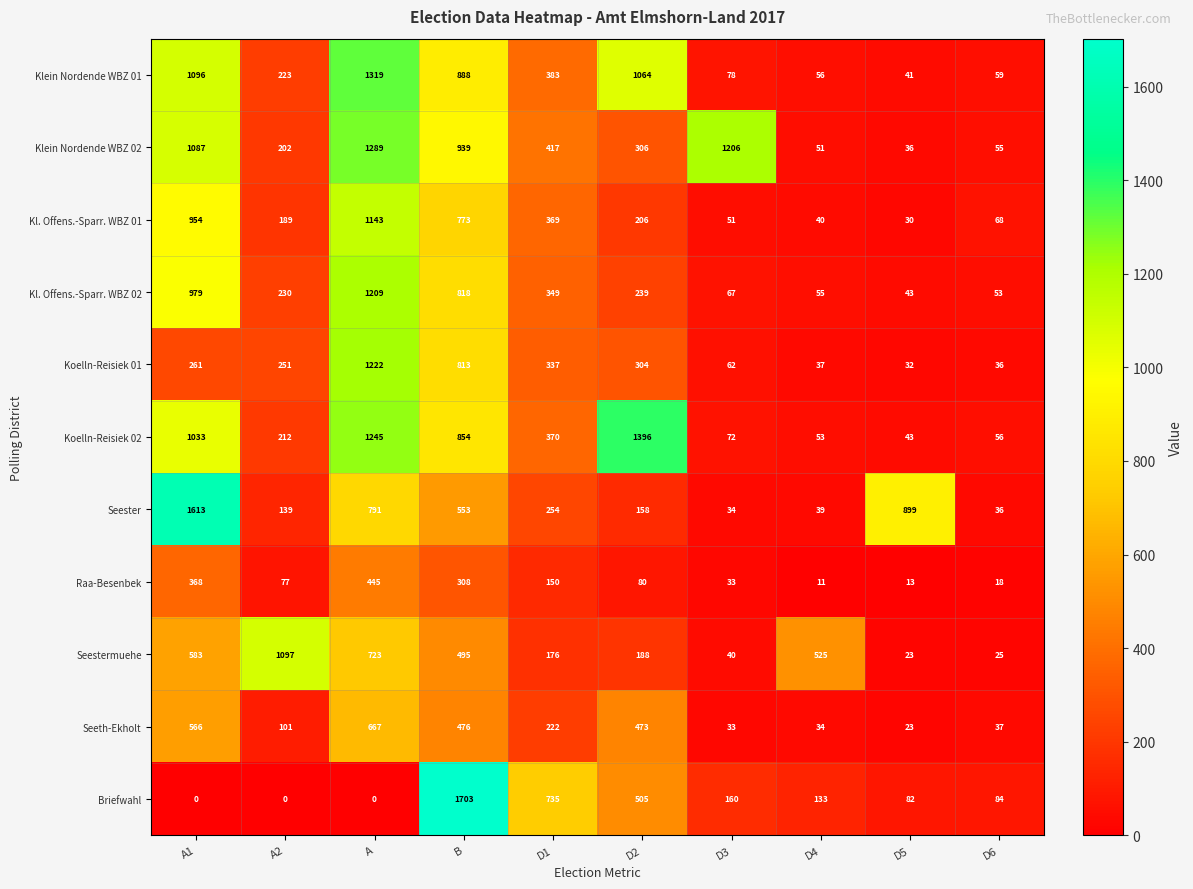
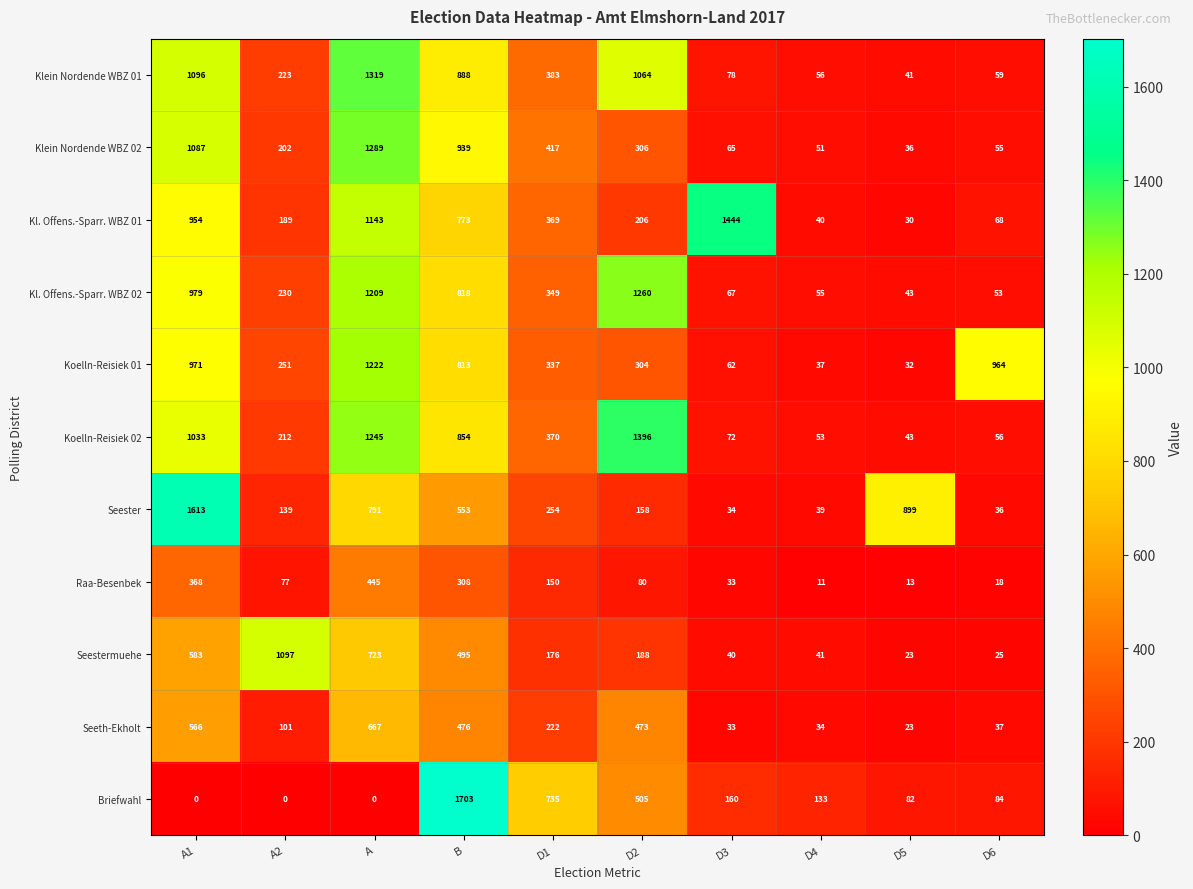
Klein Nordende WBZ 02, D3: 1206 -> 65
Kl. Offens.-Sparr. WBZ 01, D3: 51 -> 1444
Kl. Offens.-Sparr. WBZ 02, D2: 239 -> 1260
Koelln-Reisiek 01, A1: 261 -> 971
Koelln-Reisiek 01, D6: 36 -> 964
Seestermuehe, D4: 525 -> 41
